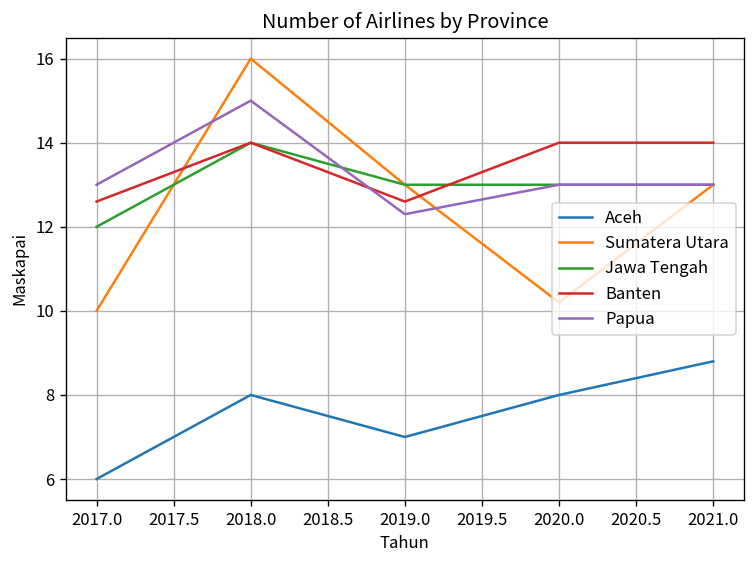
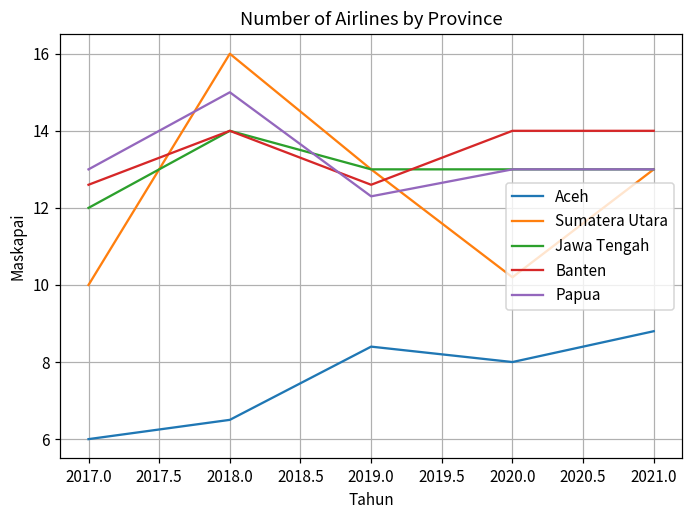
Aceh, 2018.0: 8.0 -> 6.5
Aceh, 2019.0: 7.0 -> 8.4
